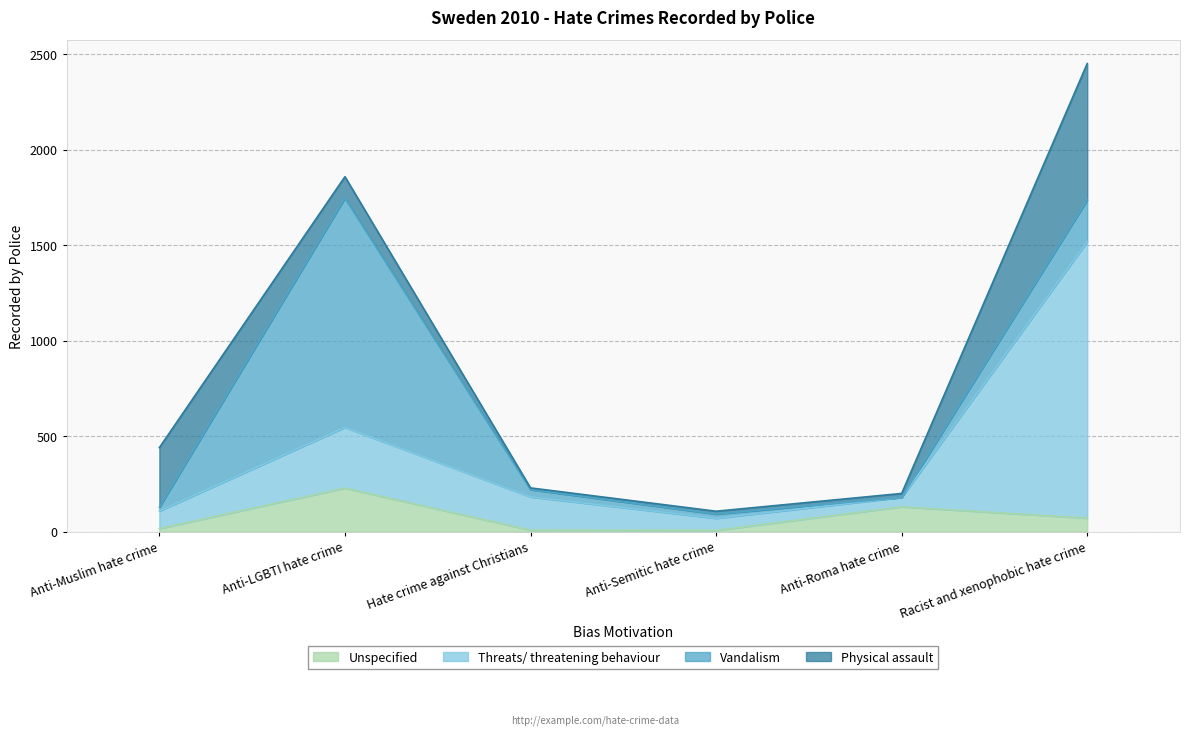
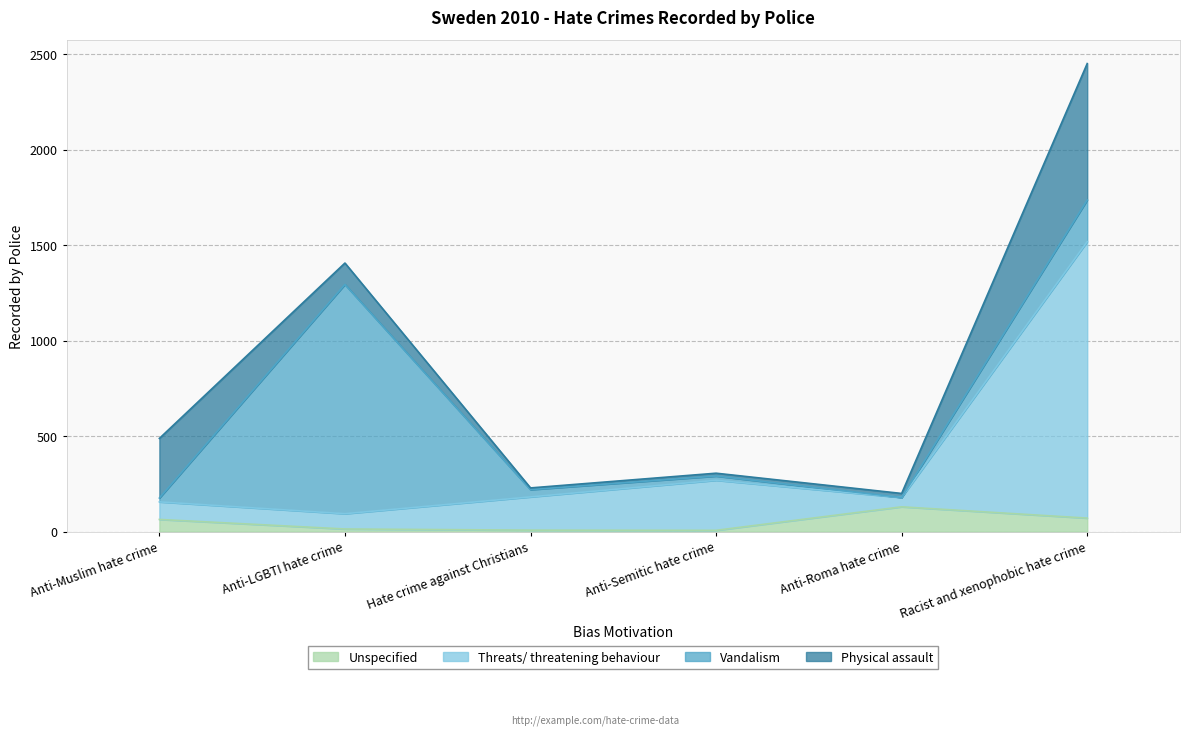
Unspecified, Anti-Muslim hate crime: 20 -> 60
Unspecified, Anti-LGBTI hate crime: 230 -> 10
Threats/ threatening behaviour, Anti-LGBTI hate crime: 320 -> 80
Threats/ threatening behaviour, Anti-Semitic hate crime: 60 -> 260
